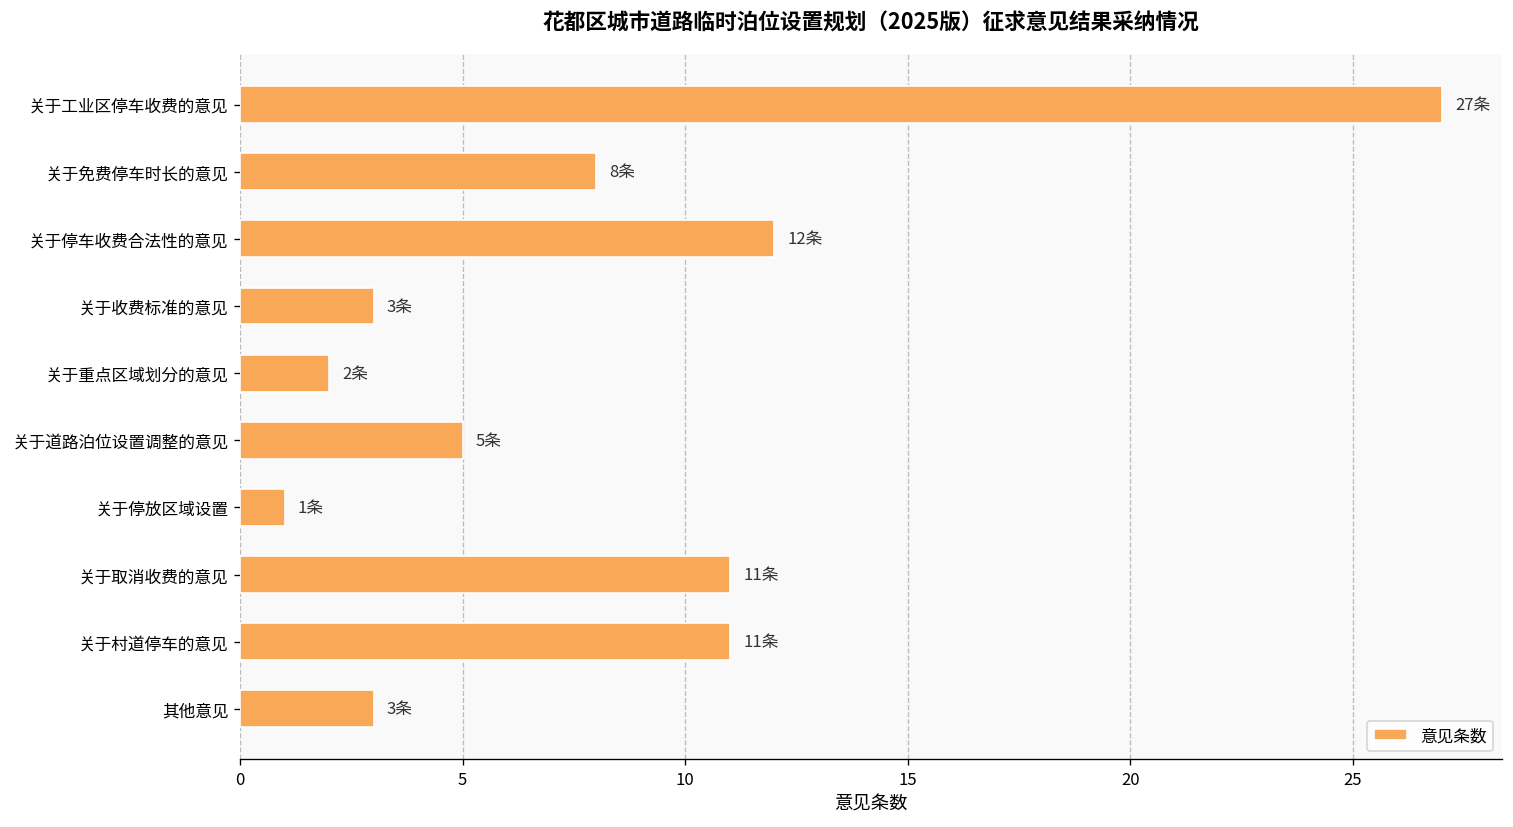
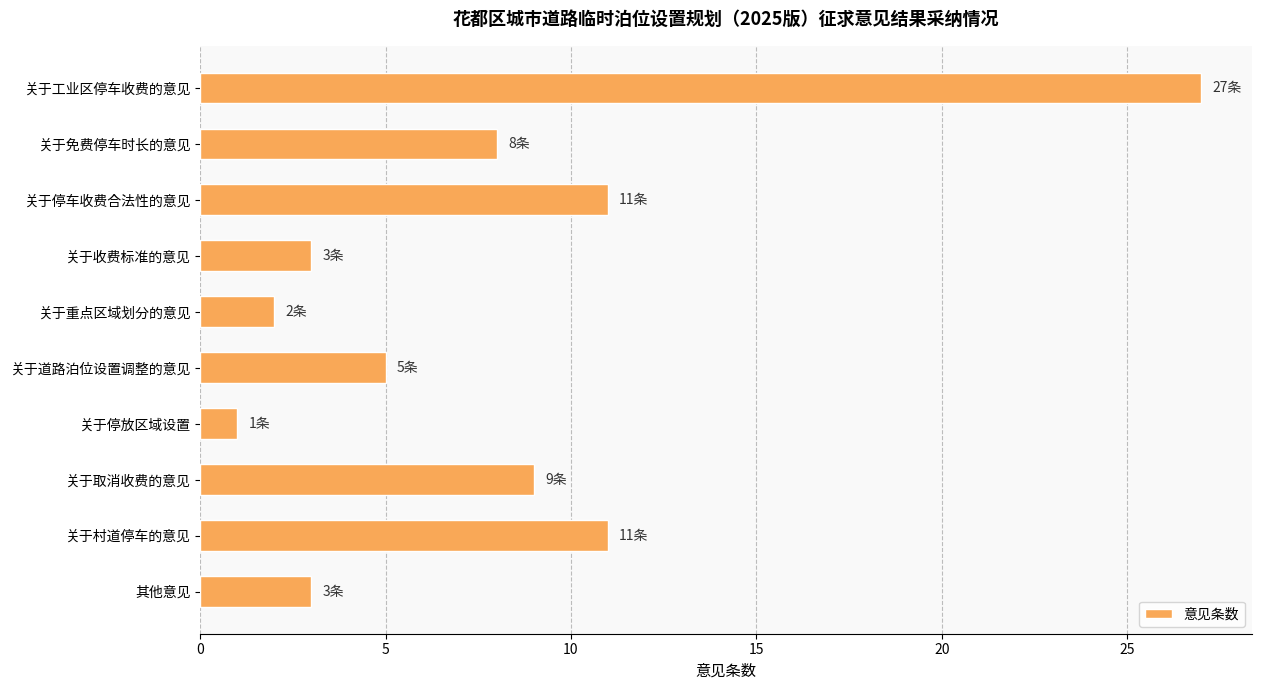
关于停车收费合法性的意见: 12条 -> 11条
关于取消收费的意见: 11条 -> 9条
